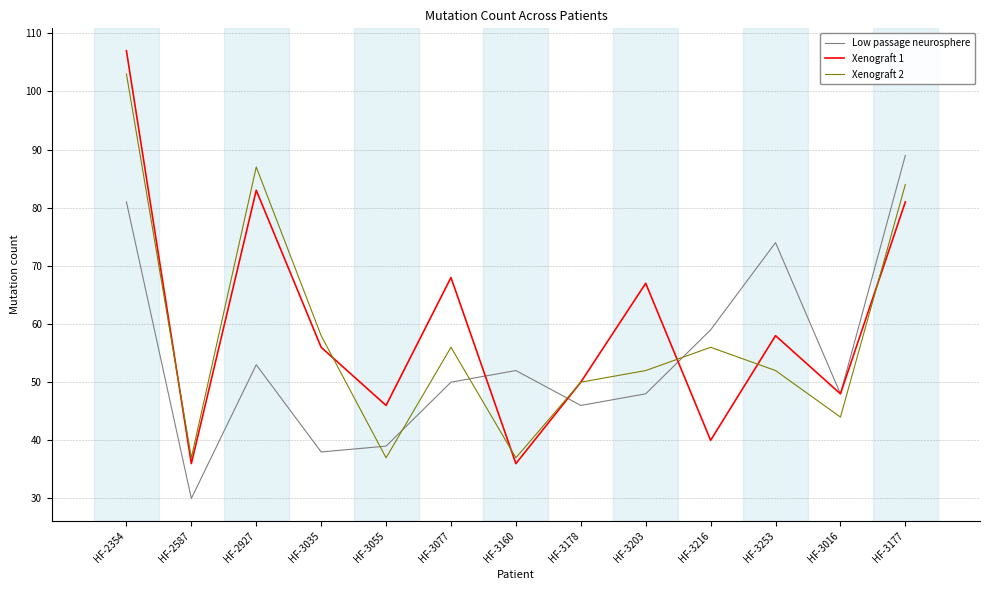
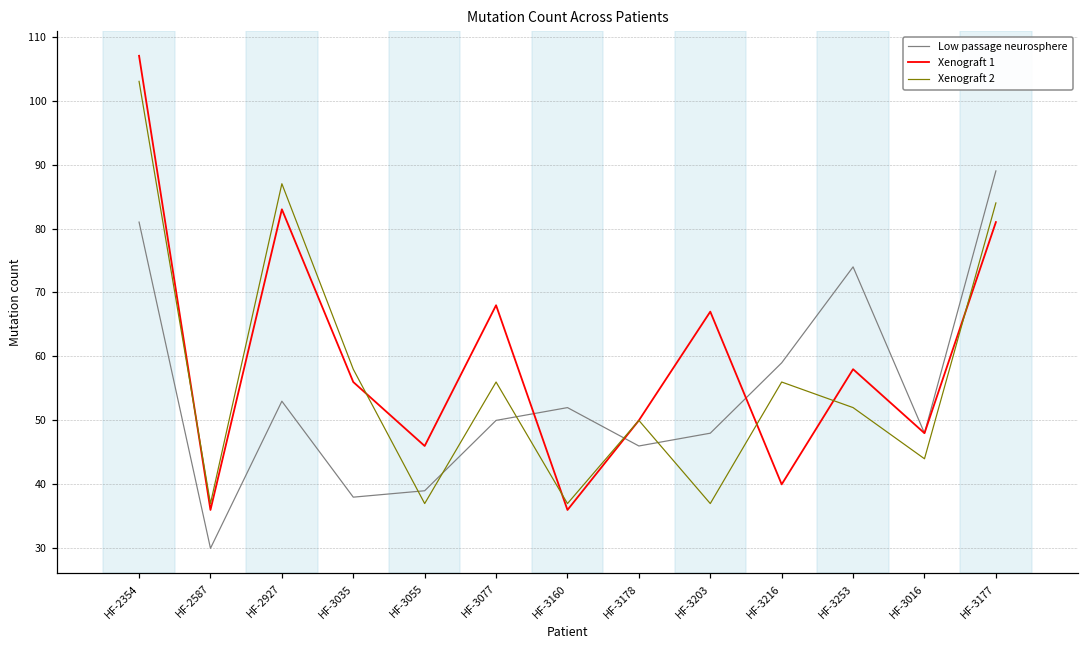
Xenograft 2, HF-3203: 52 -> 37
